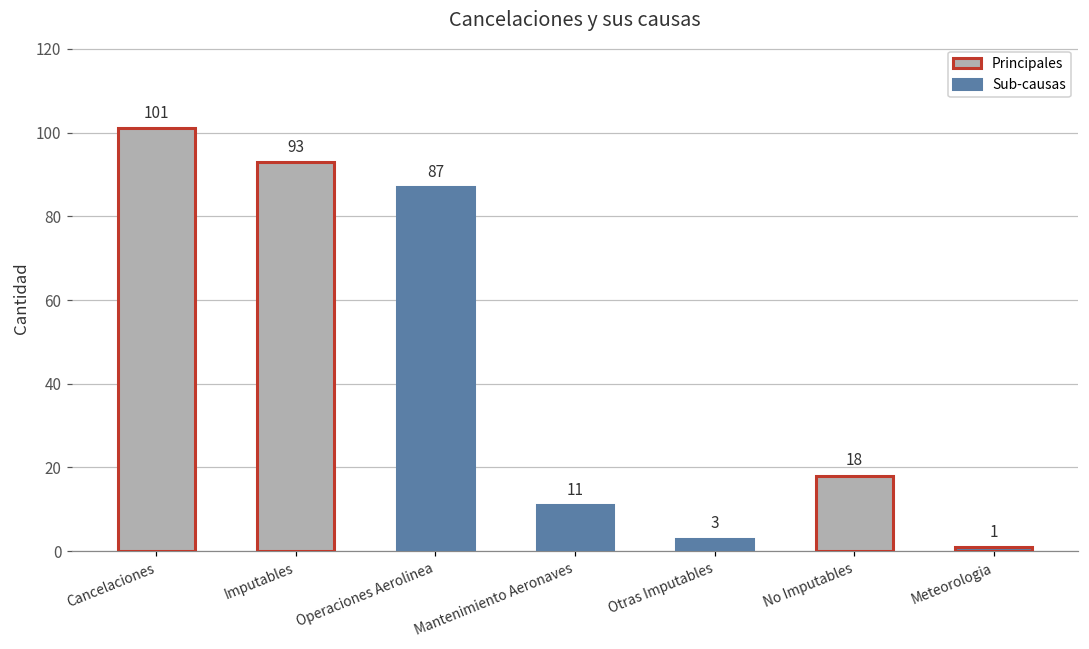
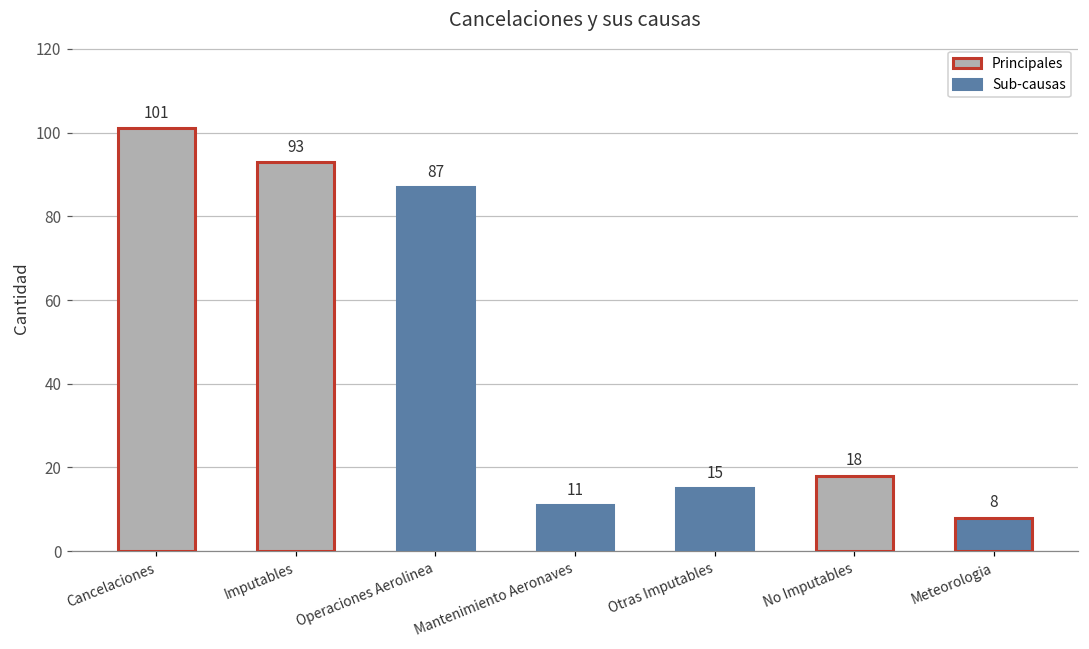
Otras Imputables: 3 -> 15
Meteorologia: 1 -> 8
